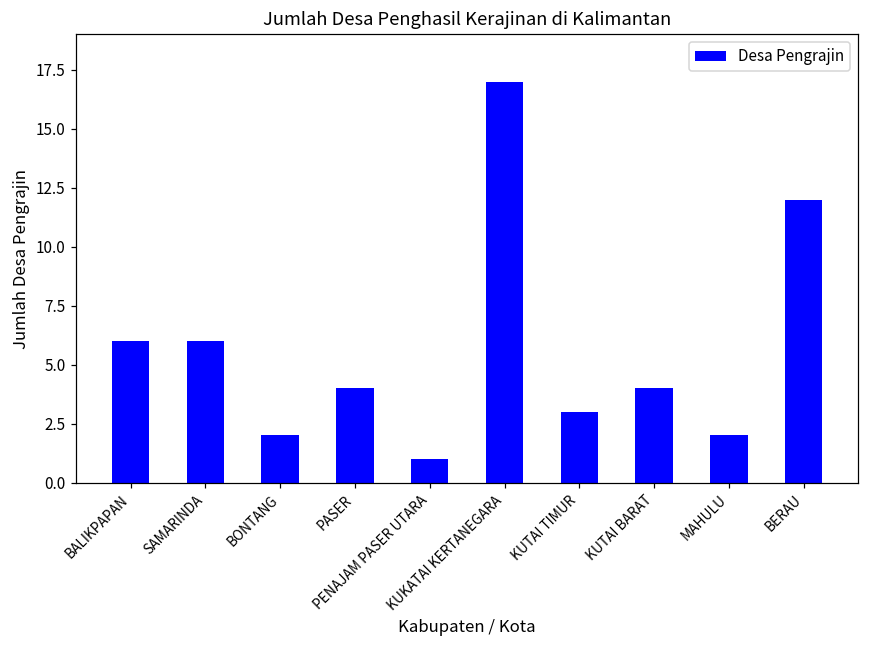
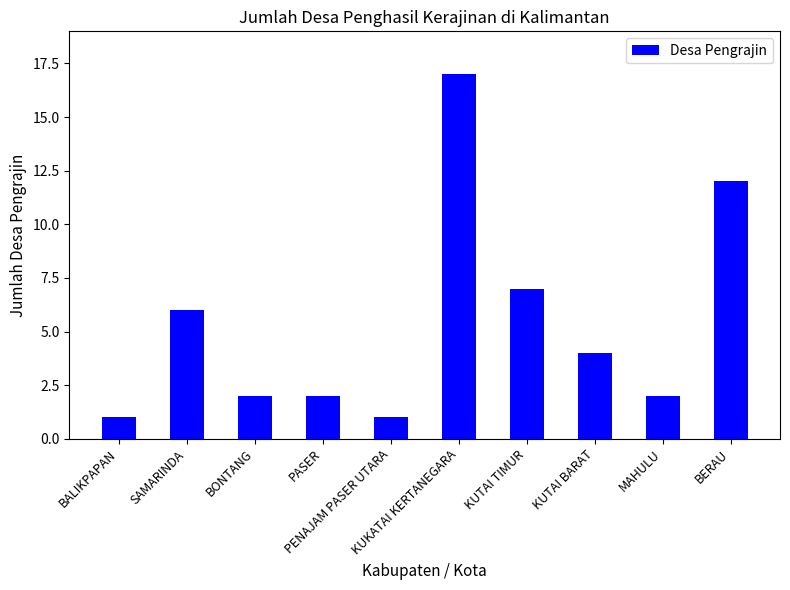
BALIKPAPAN: 6 -> 1
PASER: 4 -> 2
KUTAI TIMUR: 3 -> 7
